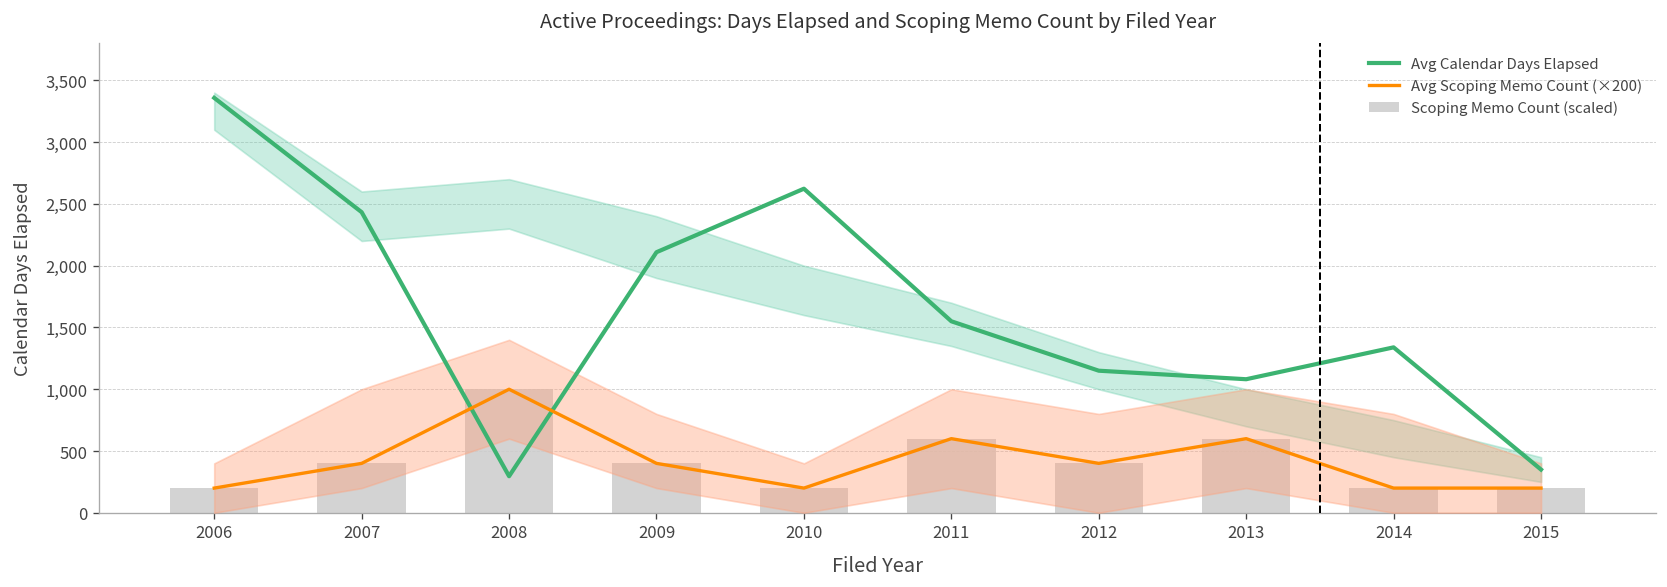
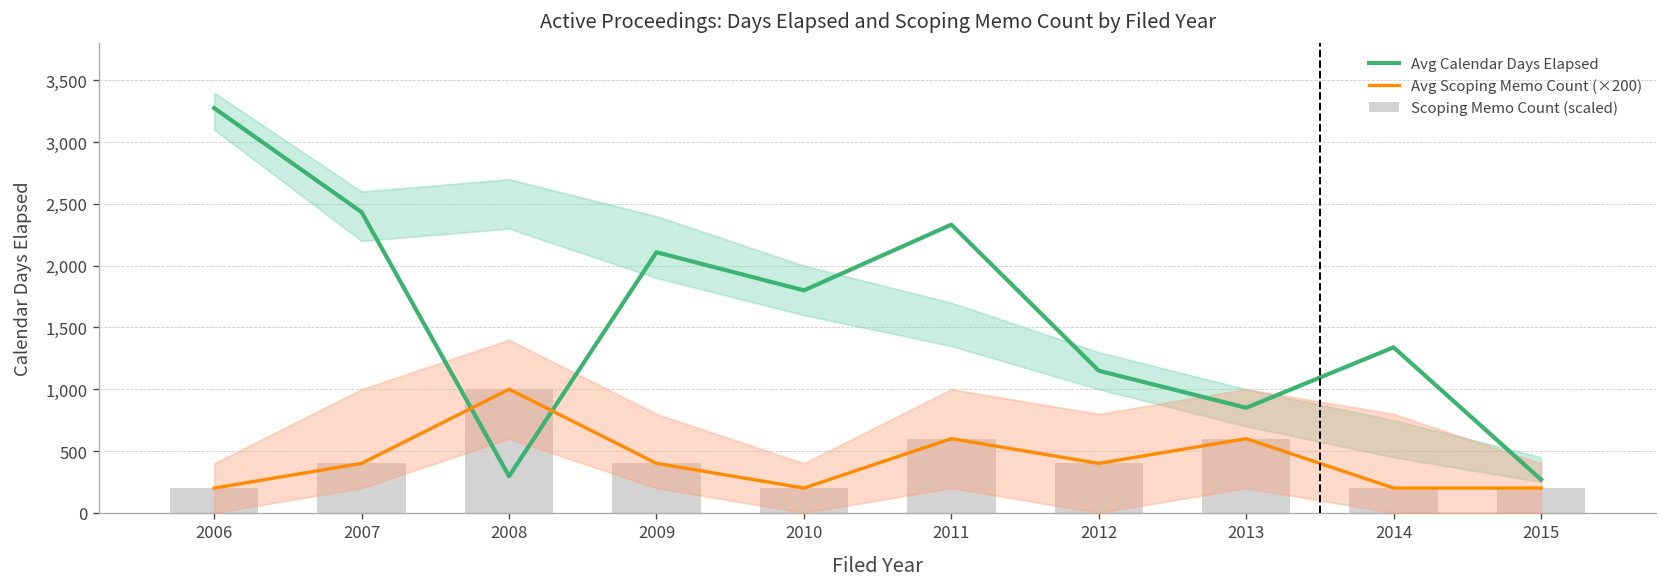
Avg Calendar Days Elapsed, 2006: 3,360 -> 3,280
Avg Calendar Days Elapsed, 2010: 2,620 -> 1,800
Avg Calendar Days Elapsed, 2011: 1,550 -> 2,330
Avg Calendar Days Elapsed, 2013: 1,080 -> 850
Avg Calendar Days Elapsed, 2015: 350 -> 270
